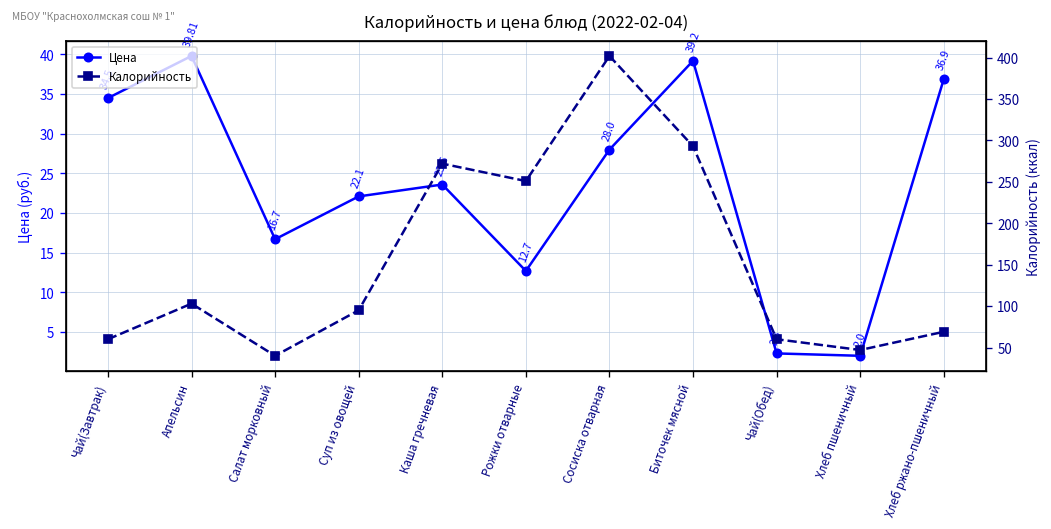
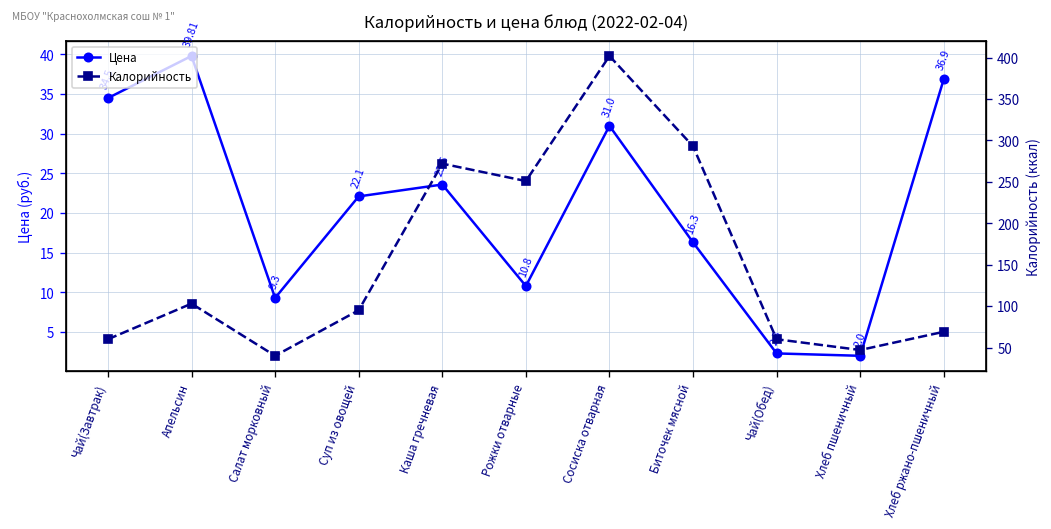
Цена, Салат морковный: 16.7 -> 9.3
Цена, Рожки отварные: 12.7 -> 10.8
Цена, Сосиска отварная: 28.0 -> 31.0
Цена, Биточек мясной: 39.2 -> 16.3
